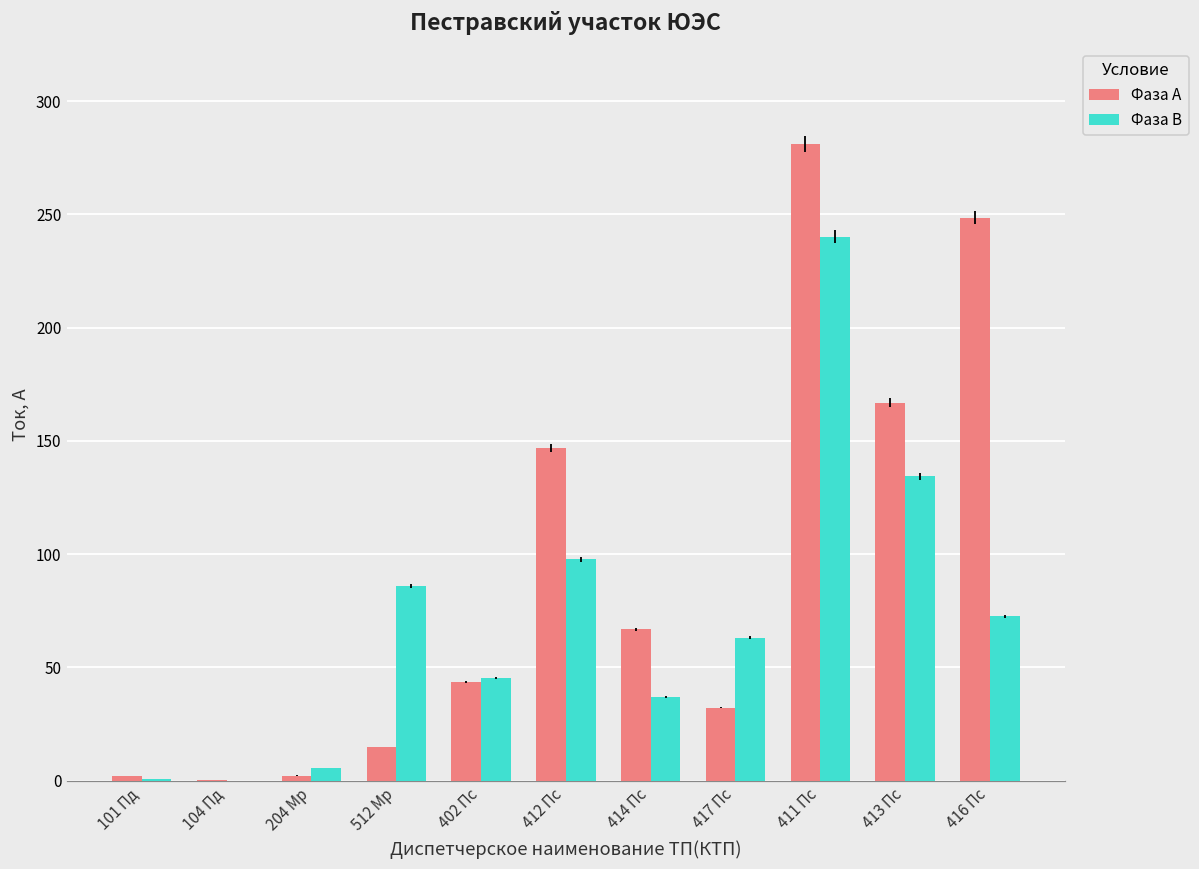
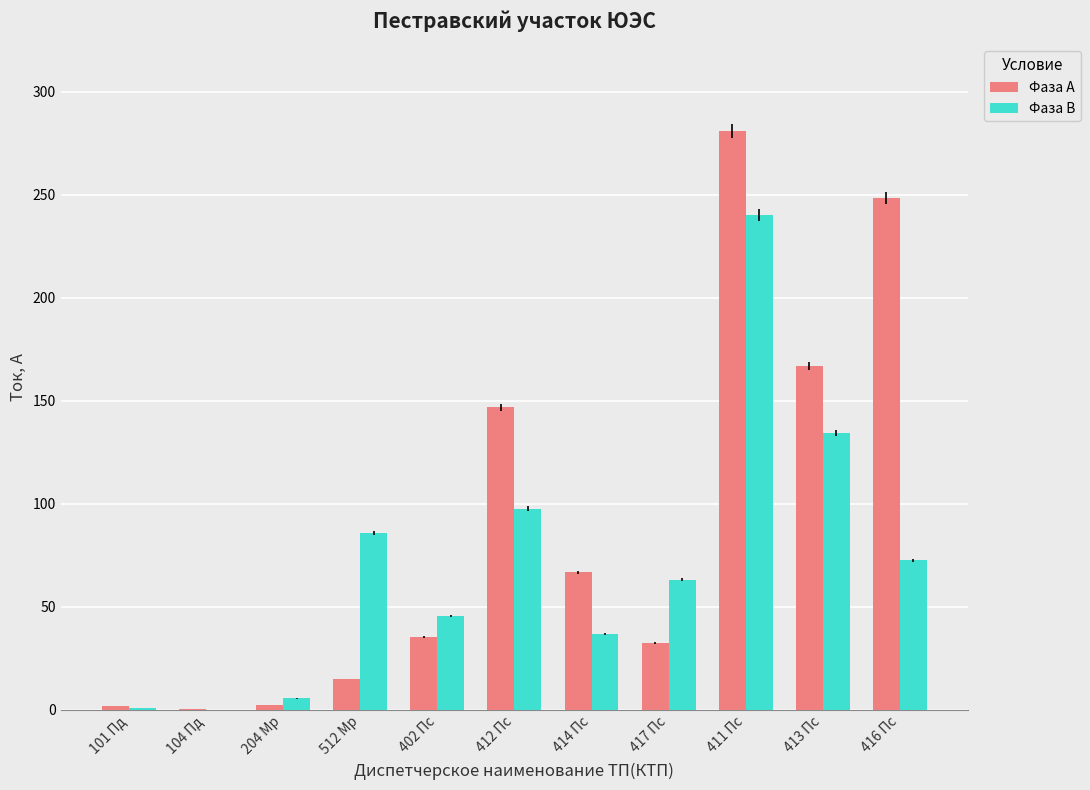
Фаза А, 402 Пс: 44 -> 35
